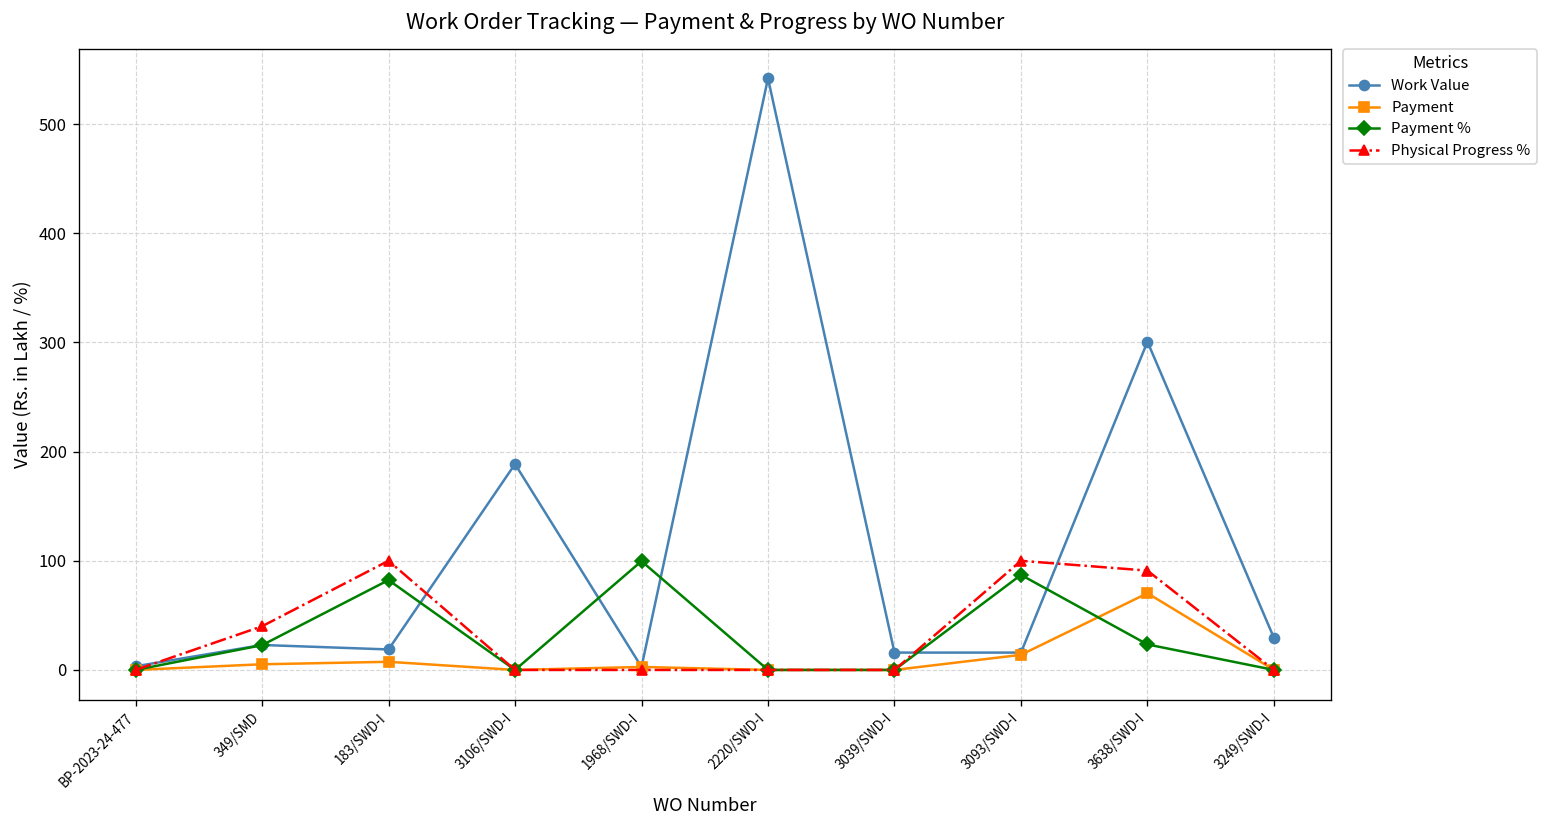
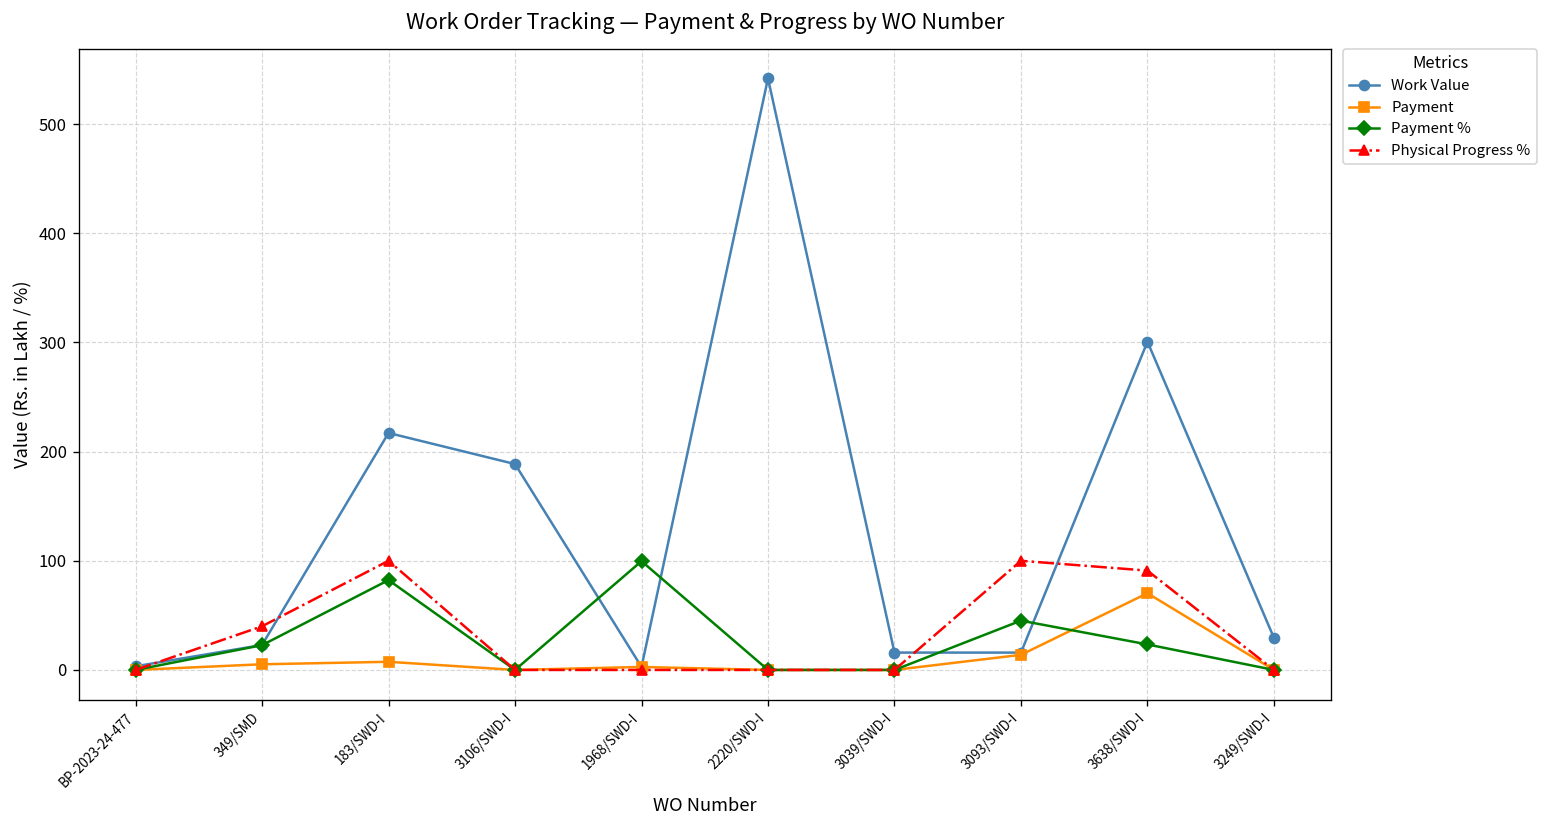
Work Value, 183/SWD-I: 20 -> 220
Payment %, 3093/SWD-I: 90 -> 50
